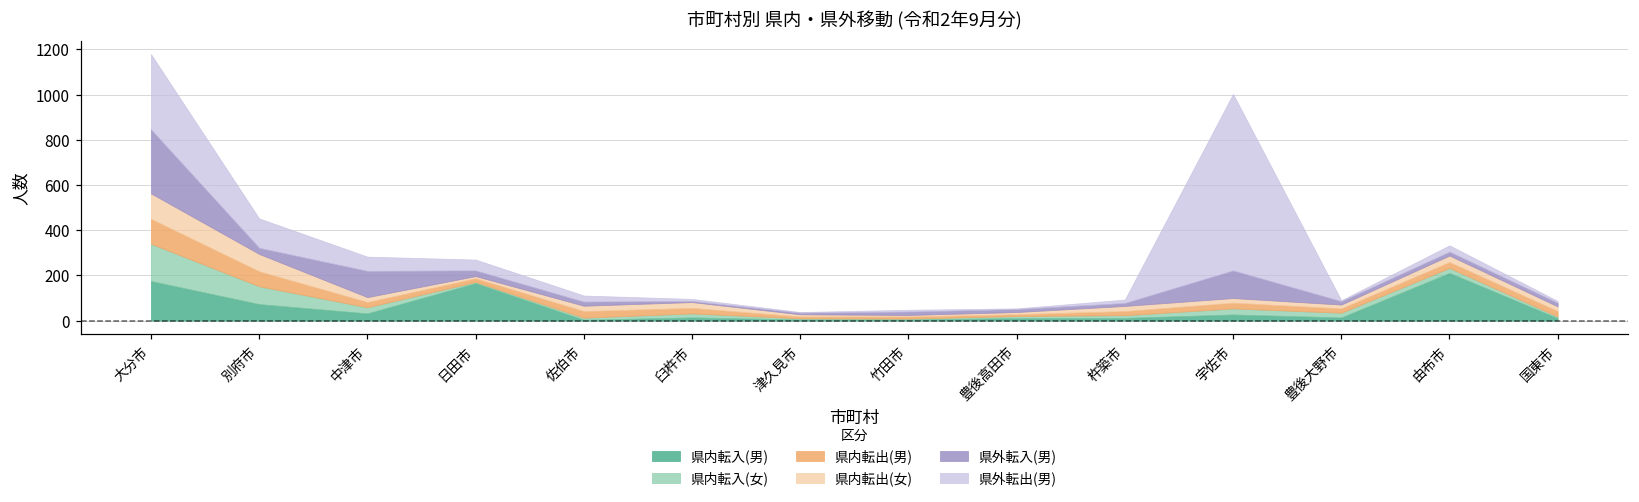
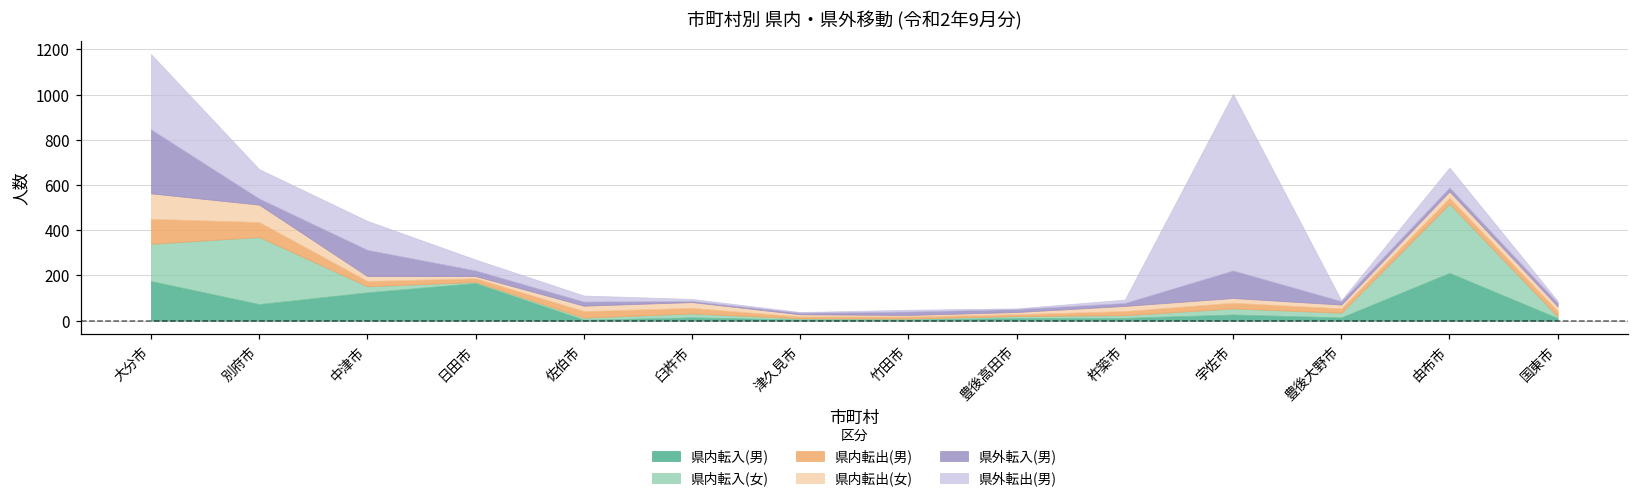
県内転入(女), 別府市: 80 -> 300
県内転入(男), 中津市: 30 -> 130
県外転出(男), 中津市: 60 -> 130
県内転入(女), 由布市: 20 -> 310
県外転出(男), 由布市: 30 -> 90
